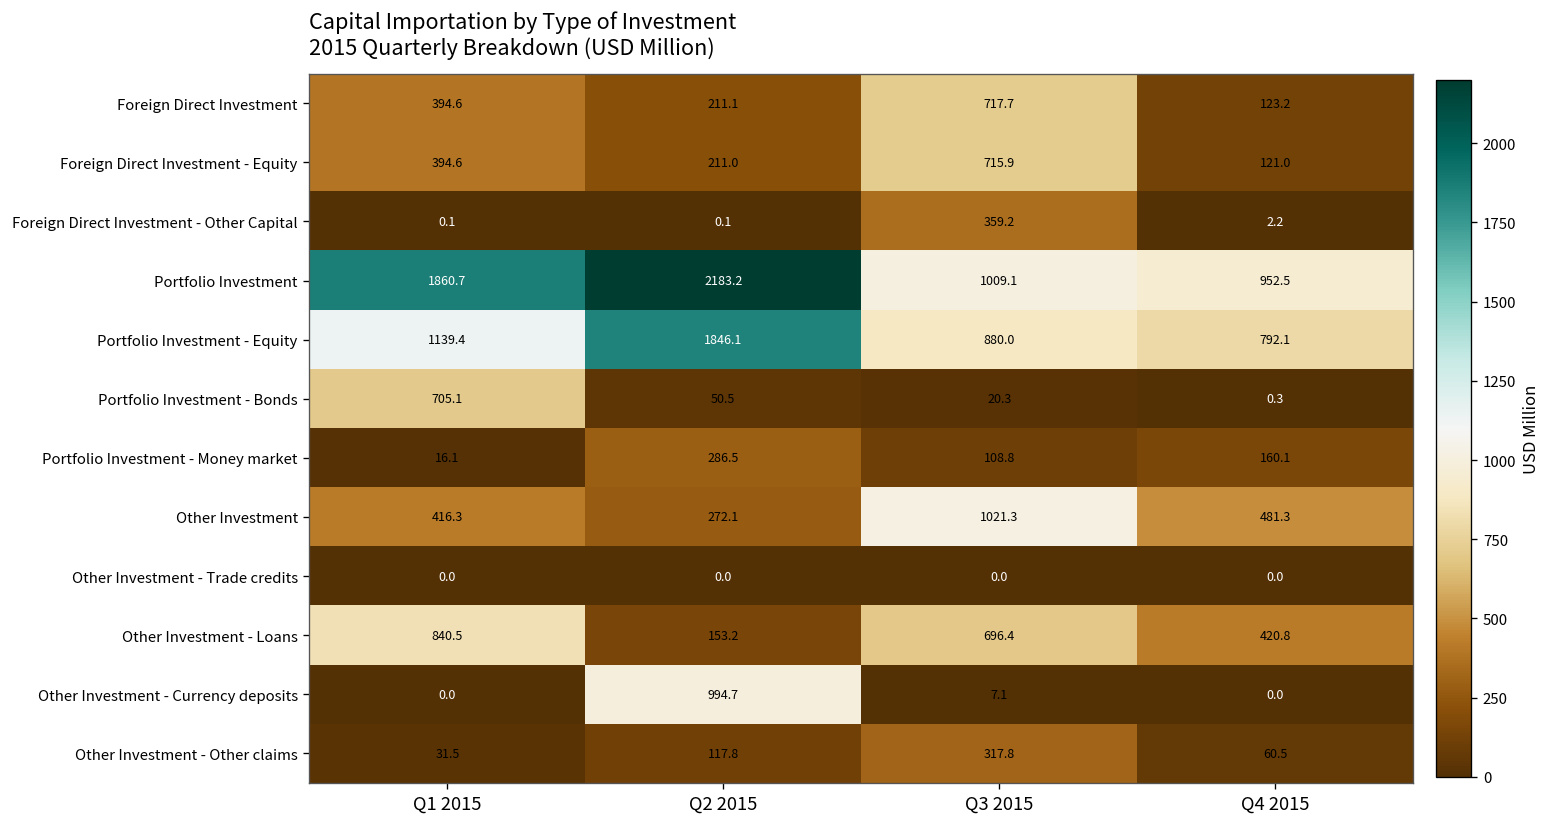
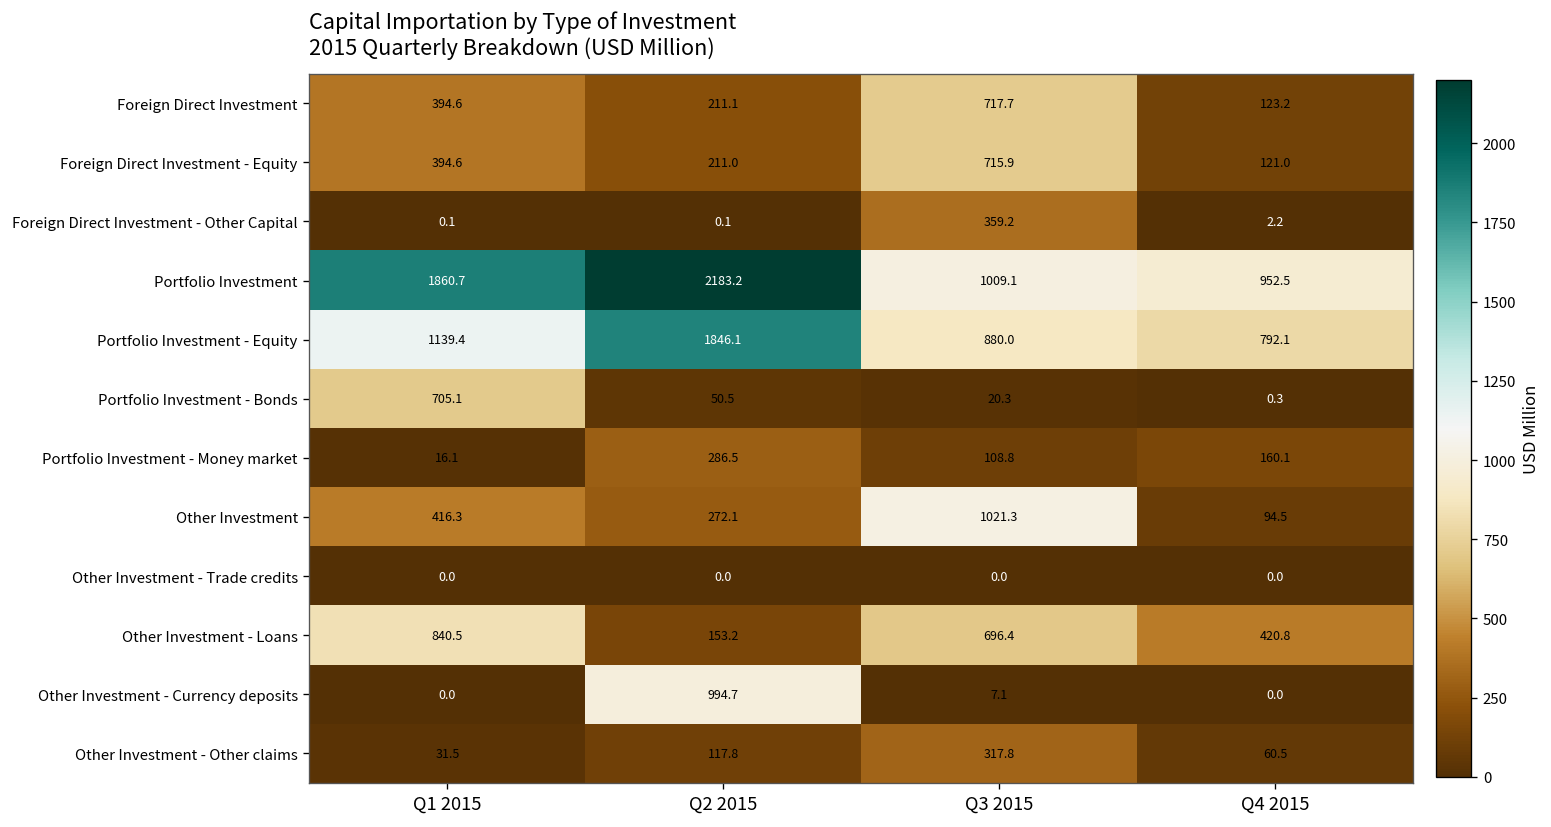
Other Investment, Q4 2015: 481.3 -> 94.5
